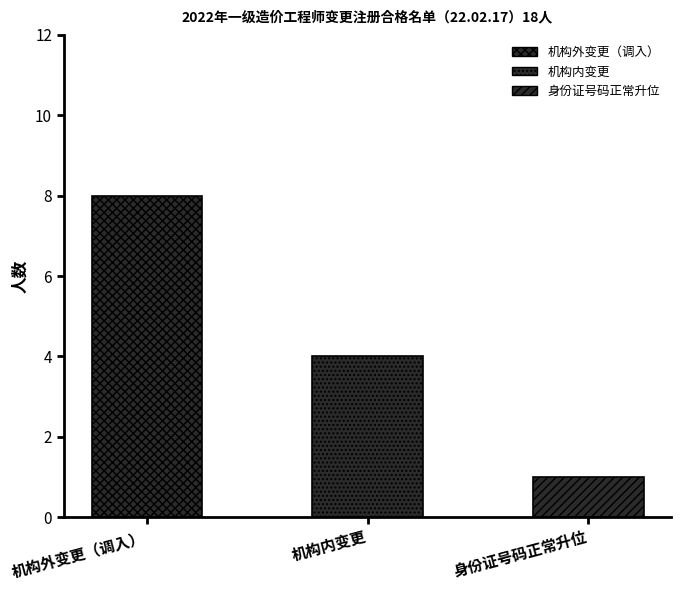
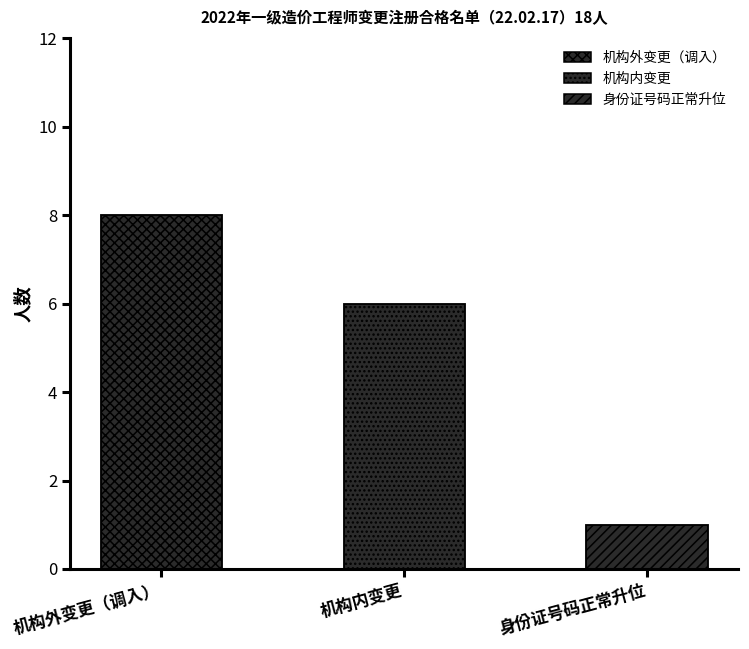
机构内变更: 4 -> 6
